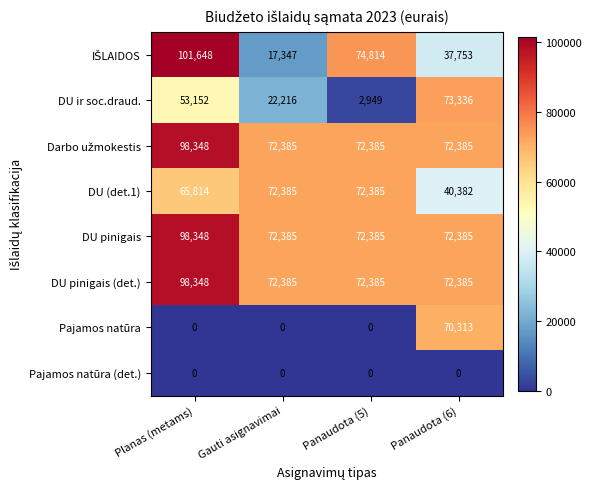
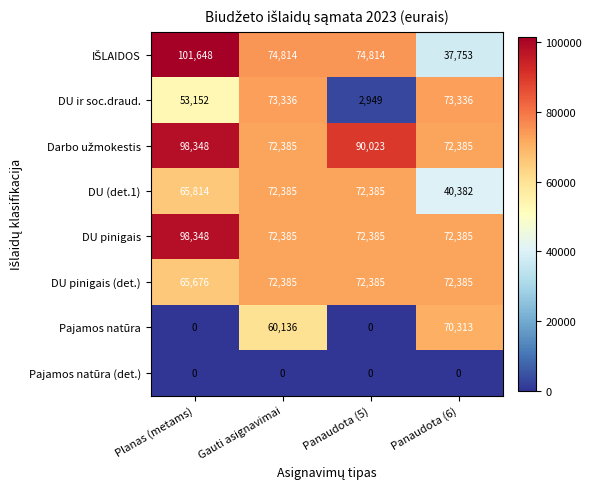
IŠLAIDOS, Gauti asignavimai: 17,347 -> 74,814
DU ir soc.draud., Gauti asignavimai: 22,216 -> 73,336
Darbo užmokestis, Panaudota (5): 72,385 -> 90,023
DU pinigais (det.), Planas (metams): 98,348 -> 65,676
Pajamos natūra, Gauti asignavimai: 0 -> 60,136
